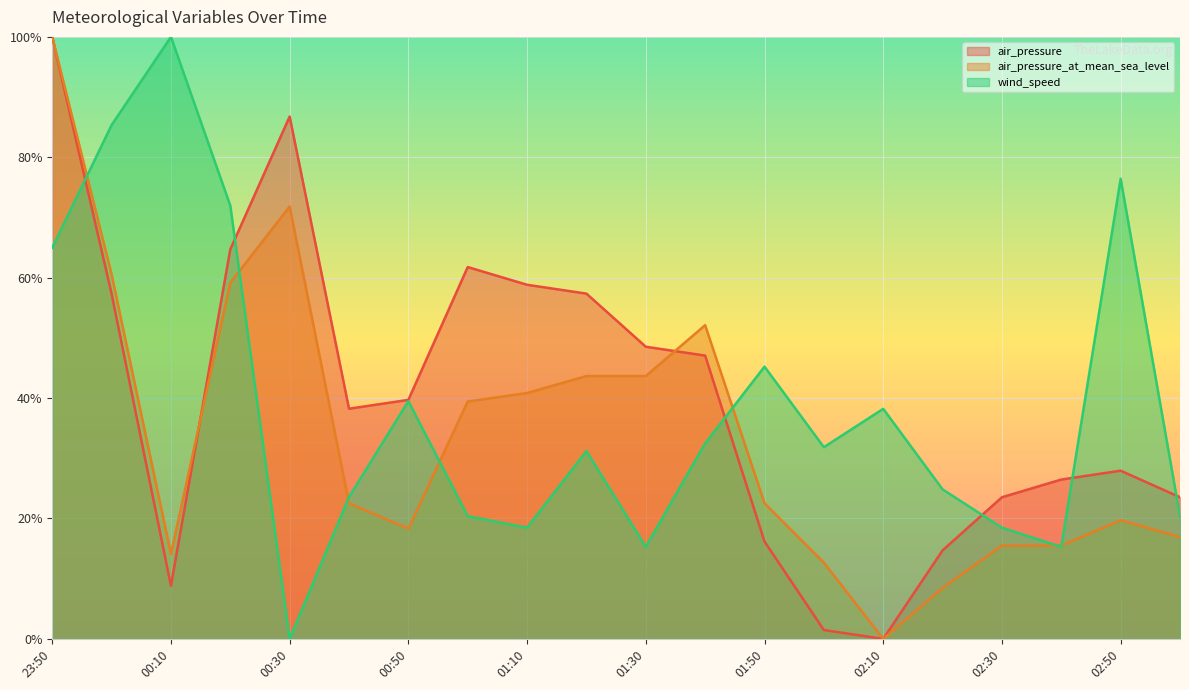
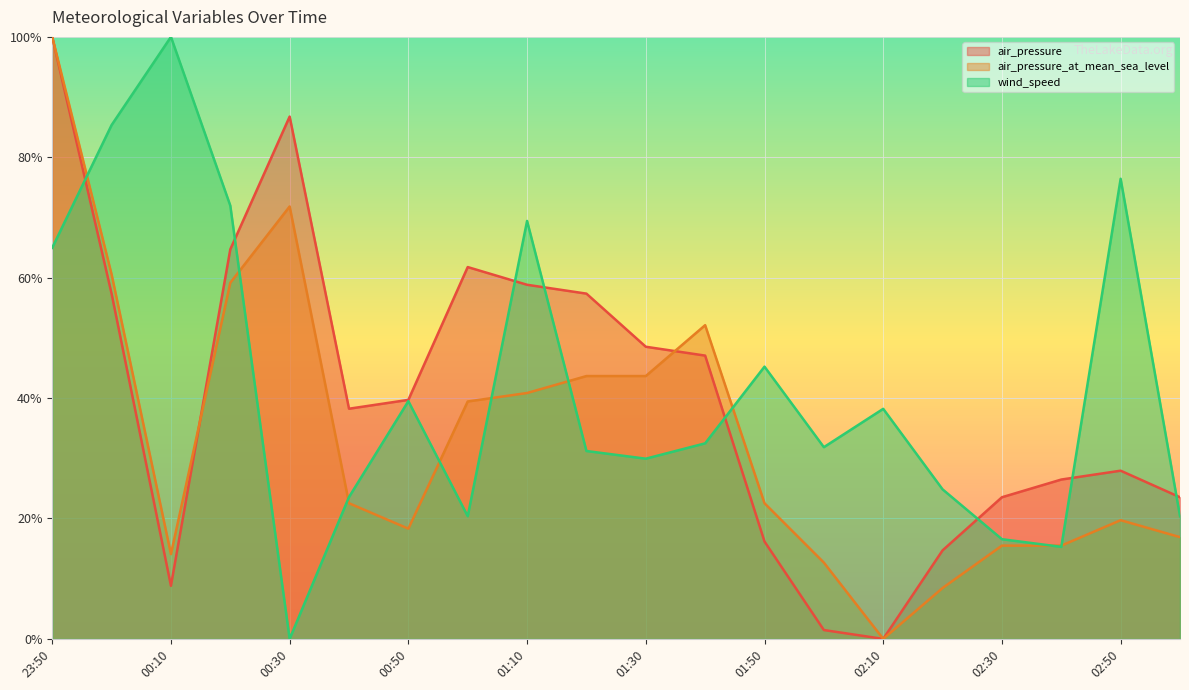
wind_speed, 01:10: 18% -> 69%
wind_speed, 01:30: 15% -> 30%
wind_speed, 02:30: 18% -> 17%
